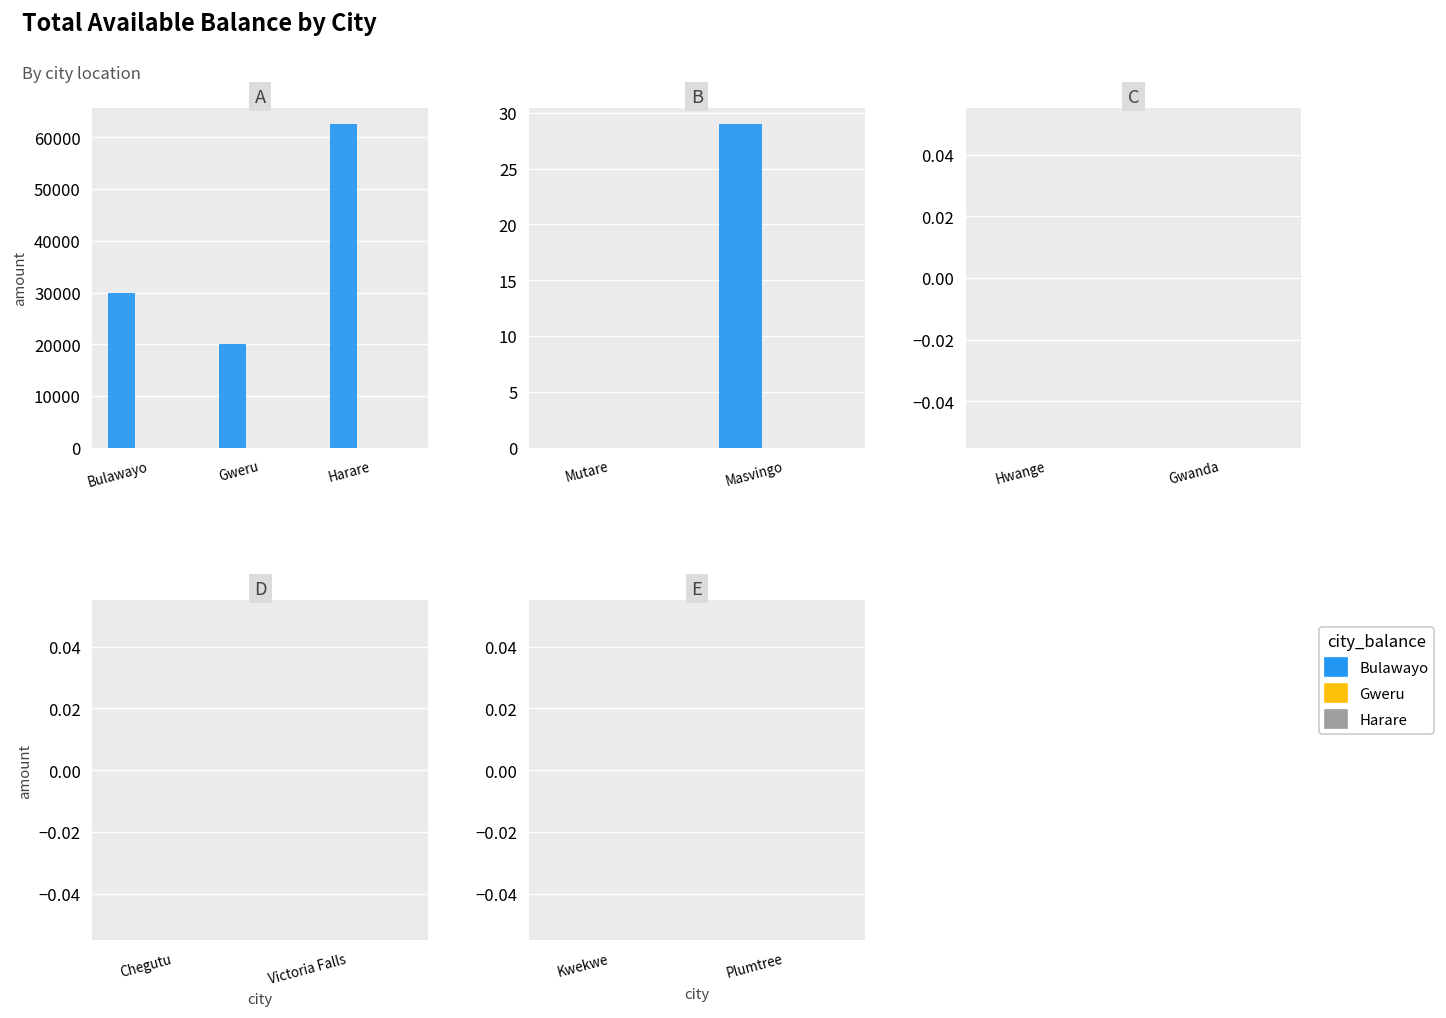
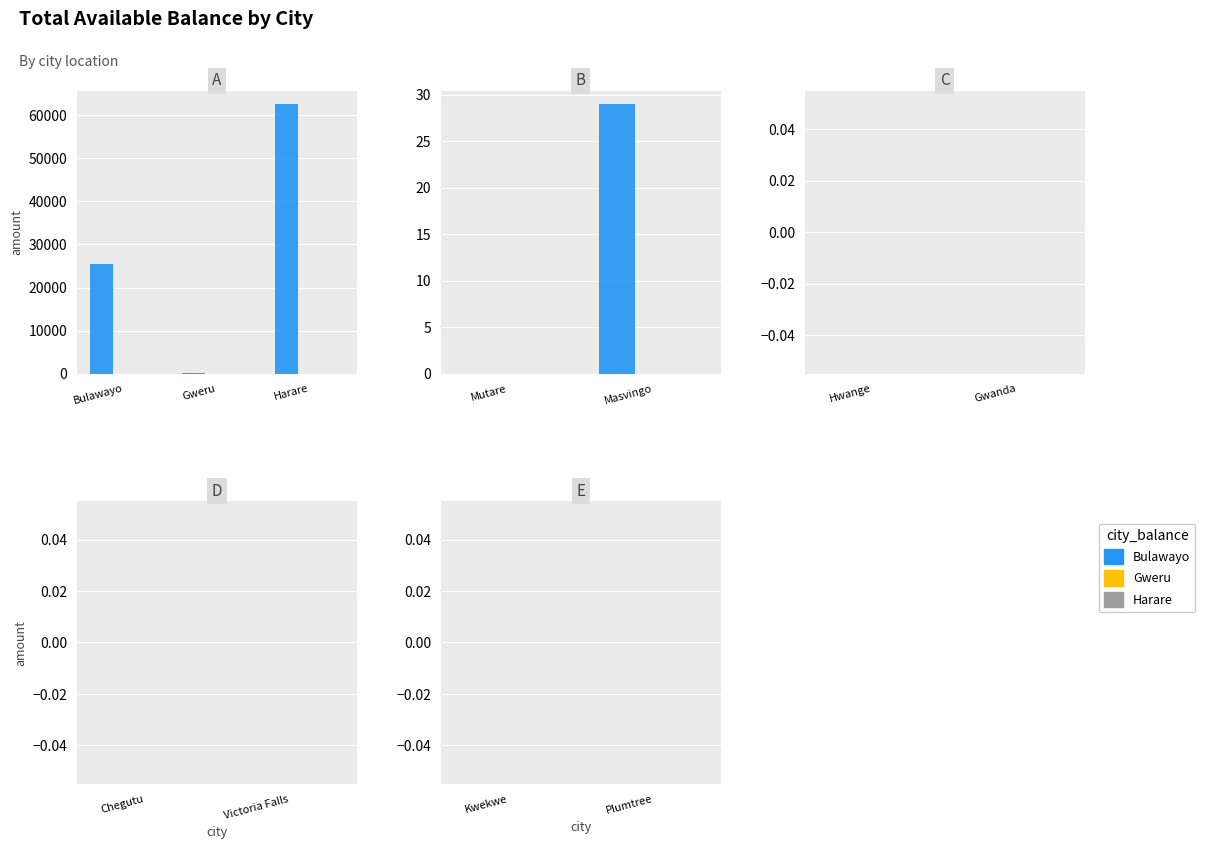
A, Bulawayo, Bulawayo: 30000 -> 25000
A, Bulawayo, Gweru: 20000 -> 0
